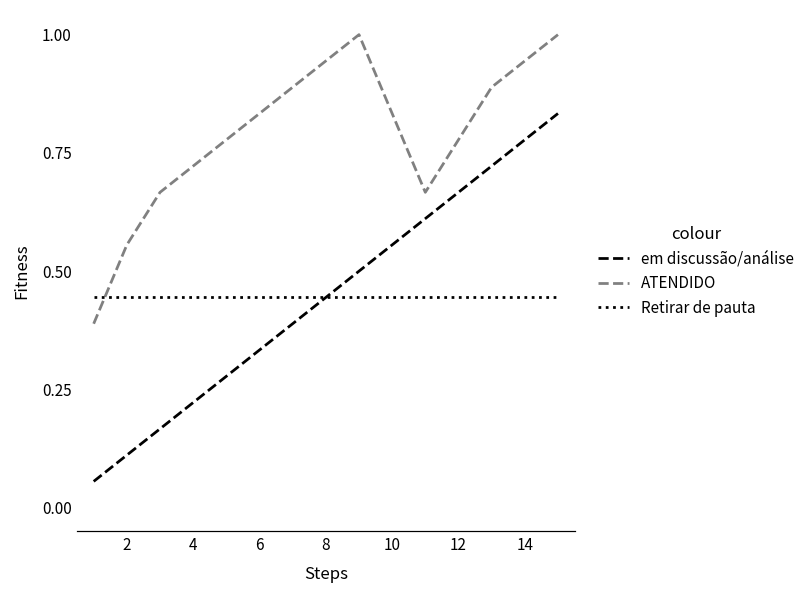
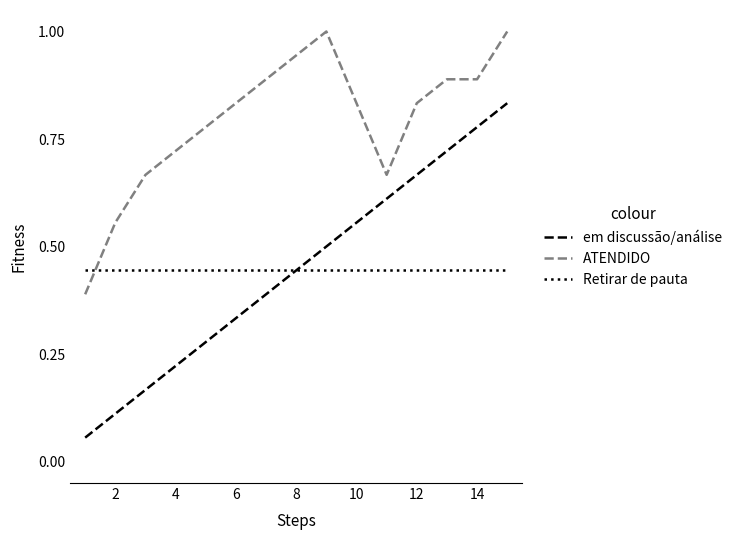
ATENDIDO, 12: 0.78 -> 0.83
ATENDIDO, 14: 0.94 -> 0.89
